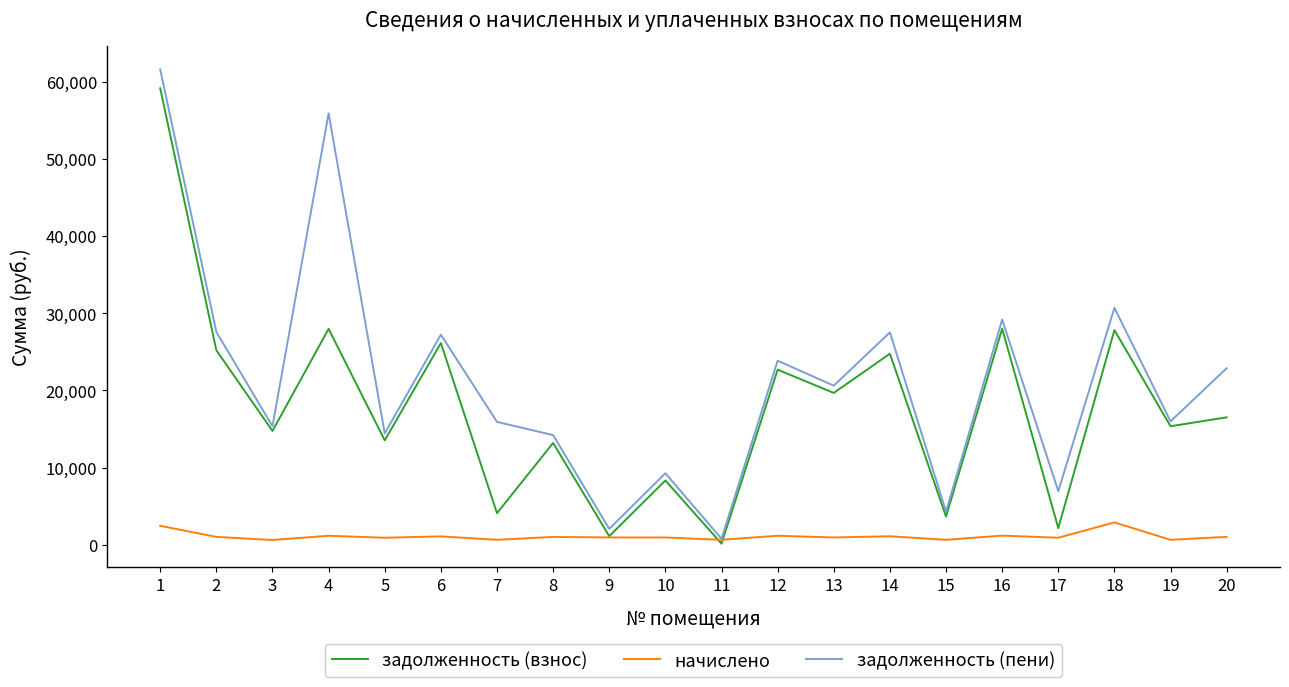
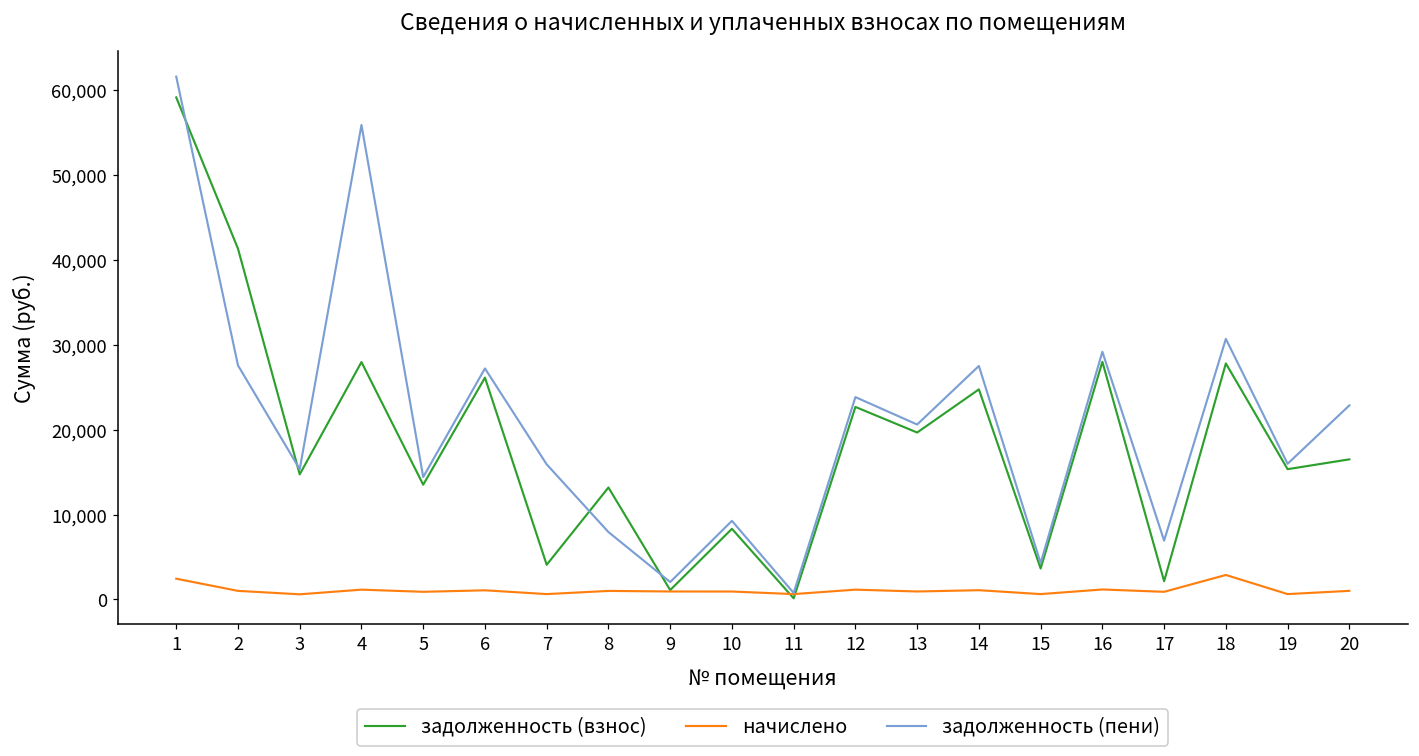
задолженность (взнос), 2: 25,000 -> 41,000
задолженность (пени), 8: 14,000 -> 8,000
